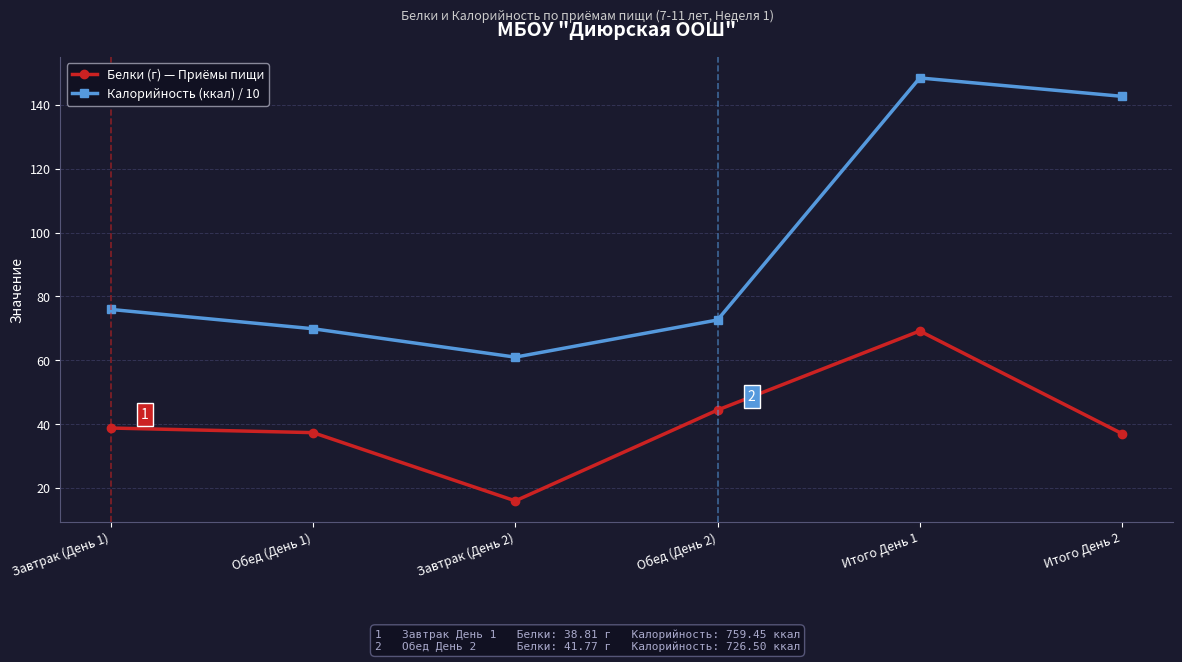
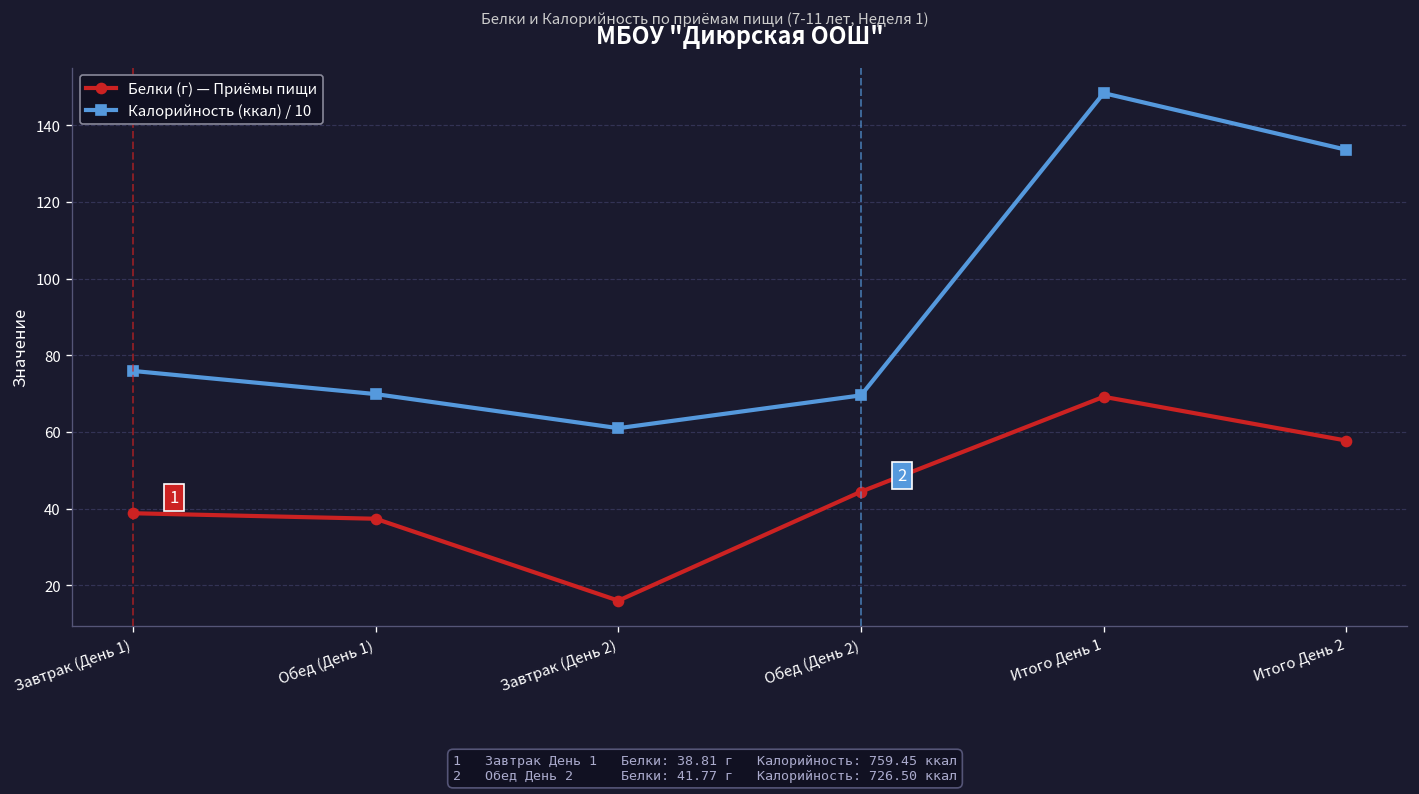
Калорийность (ккал) / 10, Обед (День 2): 73 -> 70
Белки (г) — Приёмы пищи, Итого День 2: 37 -> 58
Калорийность (ккал) / 10, Итого День 2: 143 -> 134
